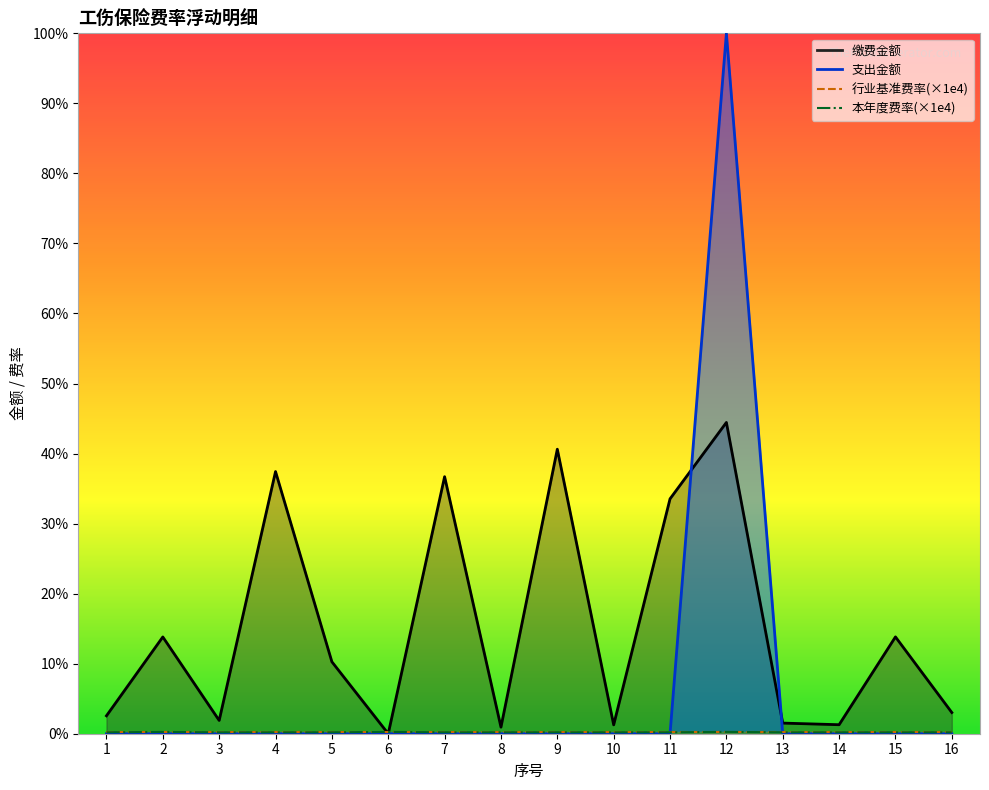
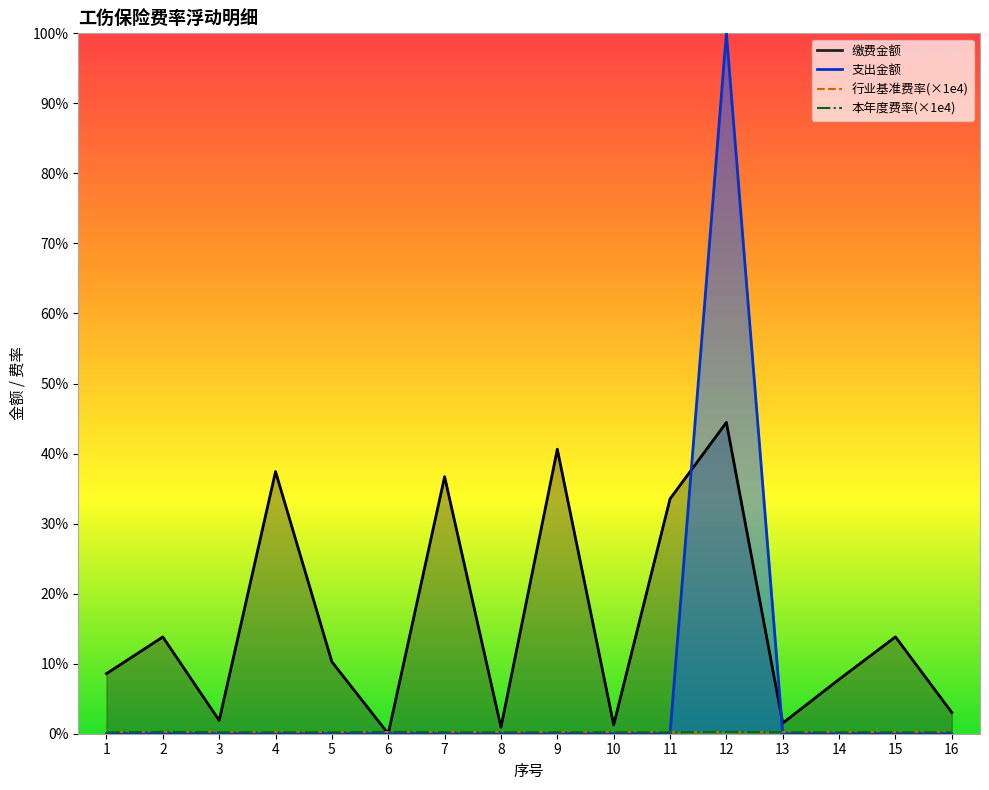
缴费金额, 1: 3% -> 9%
缴费金额, 14: 1% -> 8%
